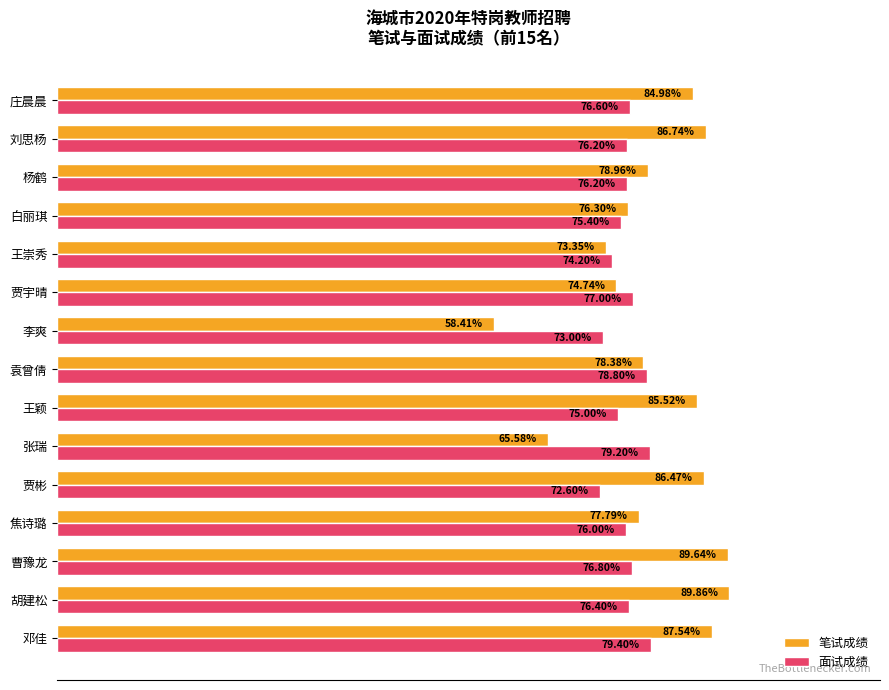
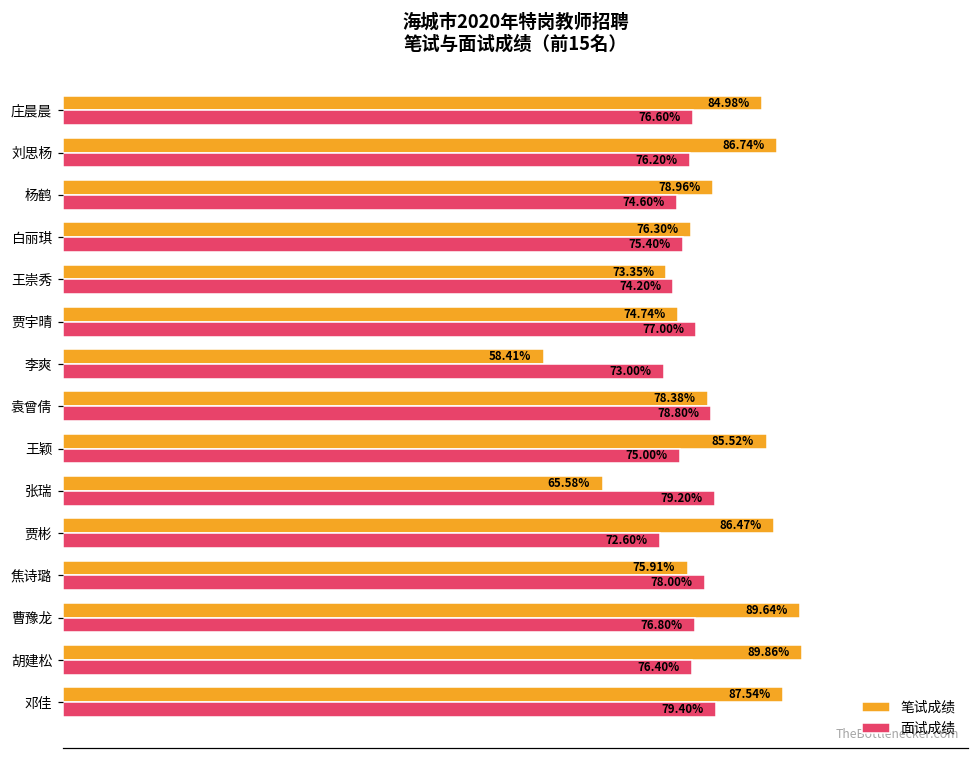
面试成绩, 杨鹤: 76.20% -> 74.60%
笔试成绩, 焦诗璐: 77.79% -> 75.91%
面试成绩, 焦诗璐: 76.00% -> 78.00%
